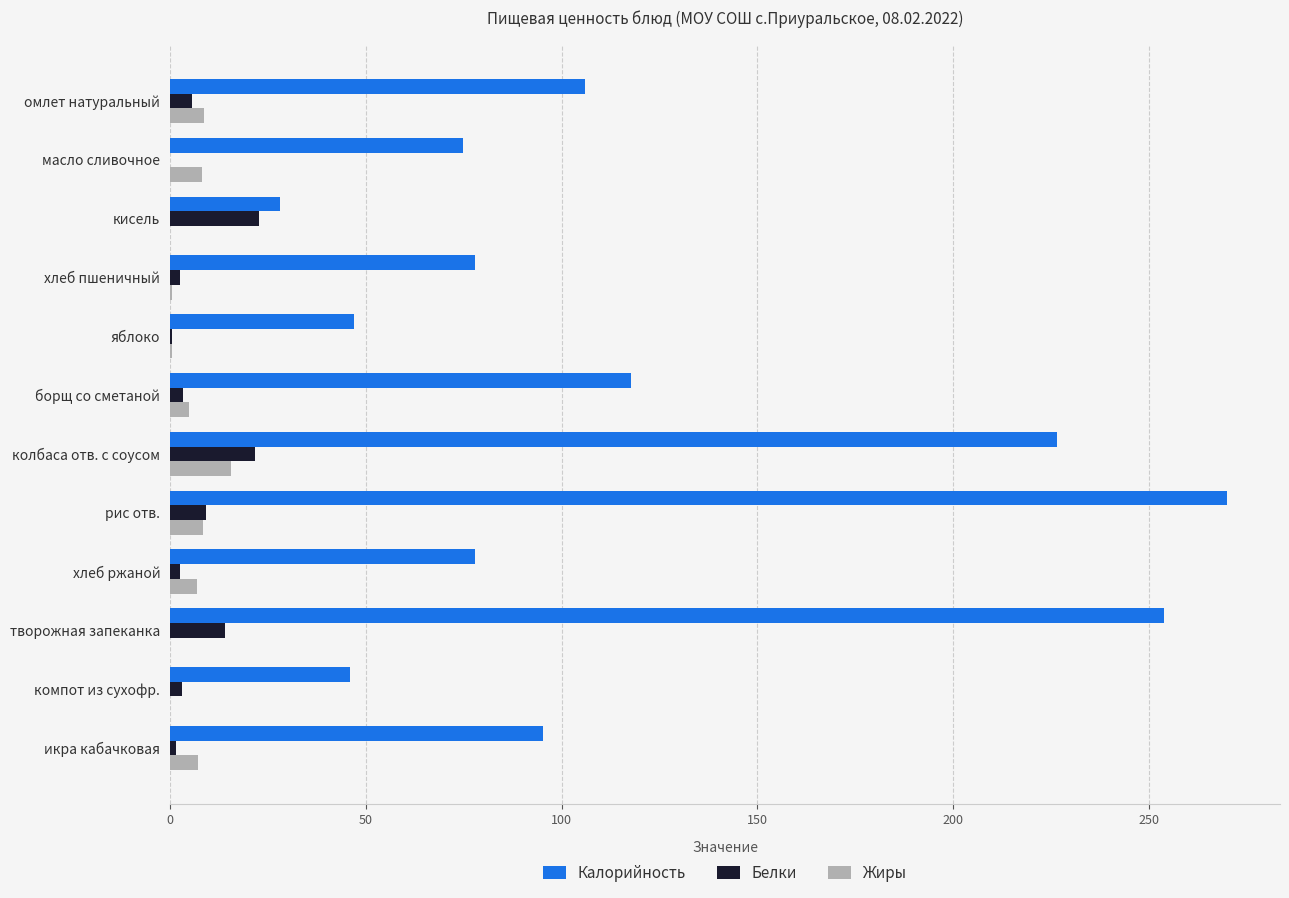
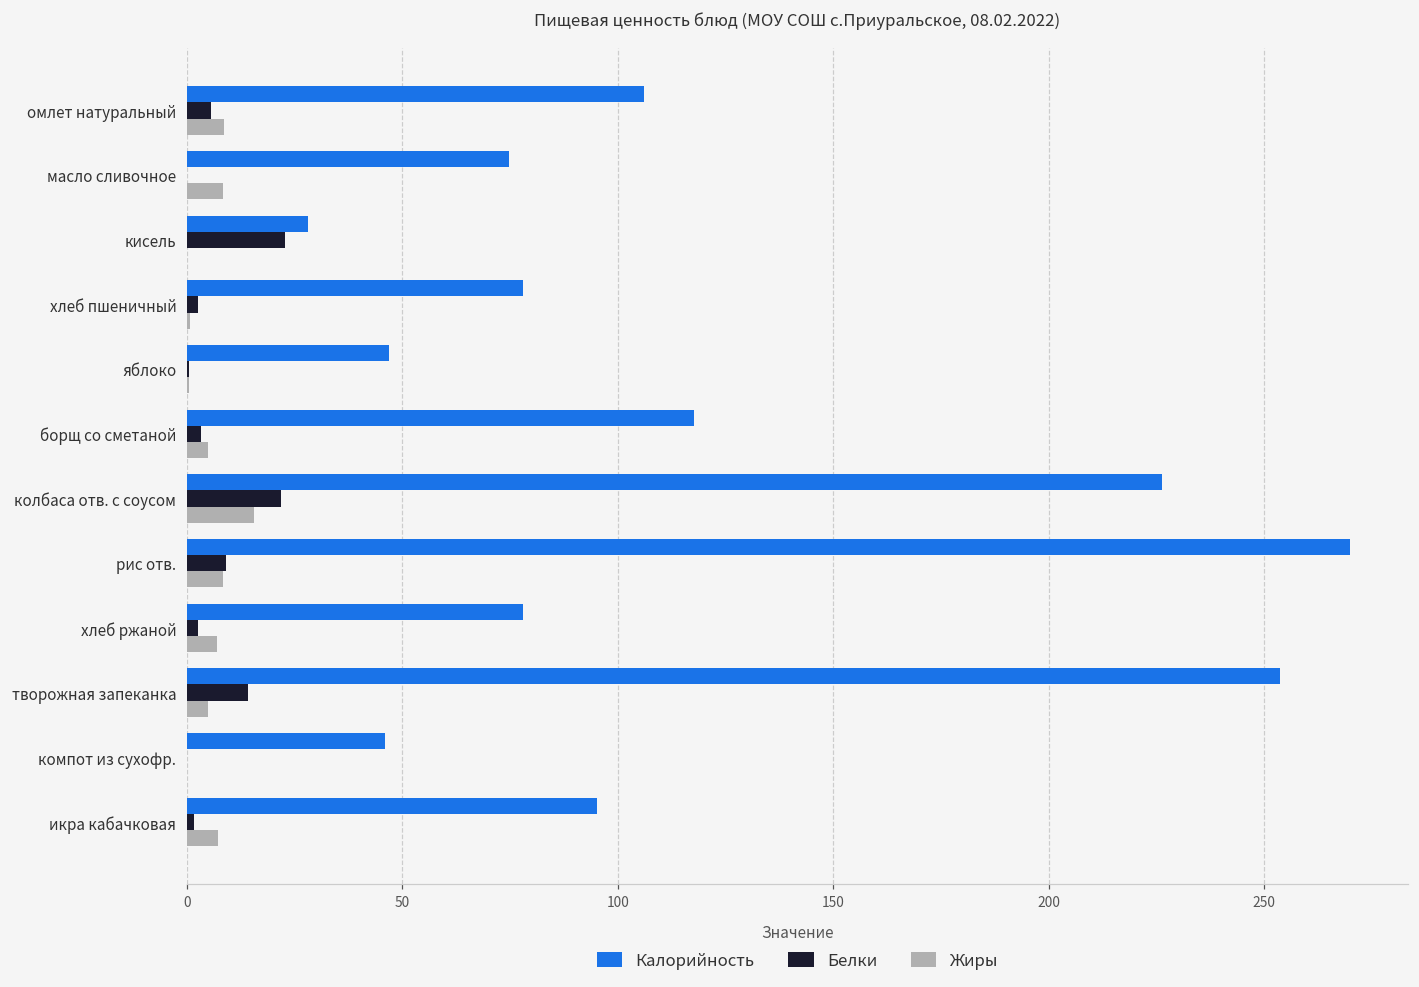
Жиры, творожная запеканка: 0 -> 5
Белки, компот из сухофр.: 3 -> 0
